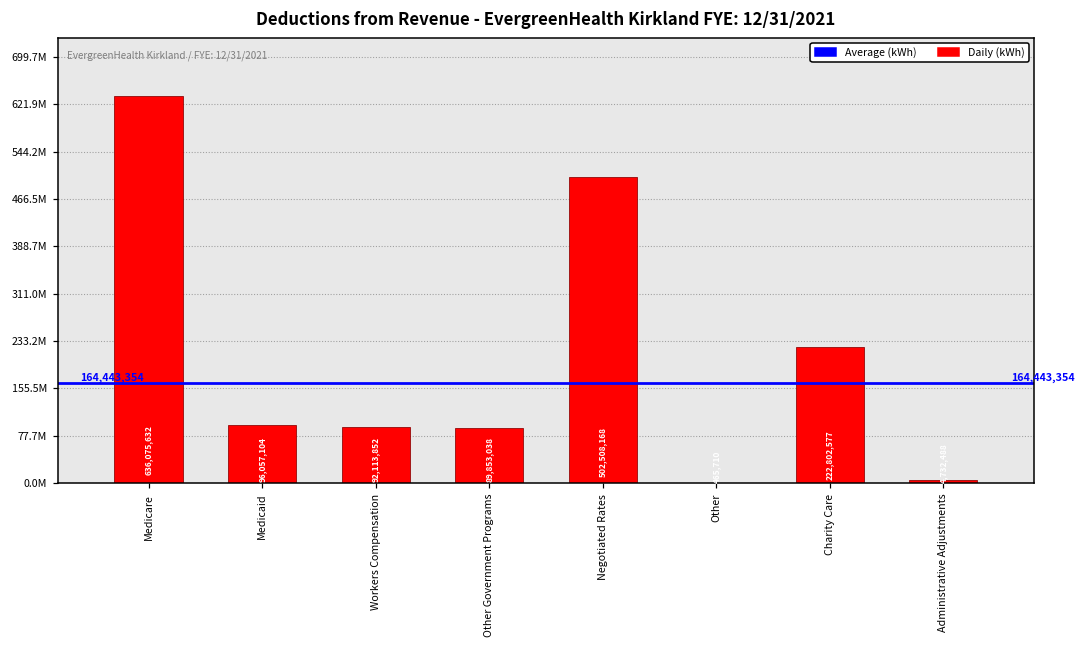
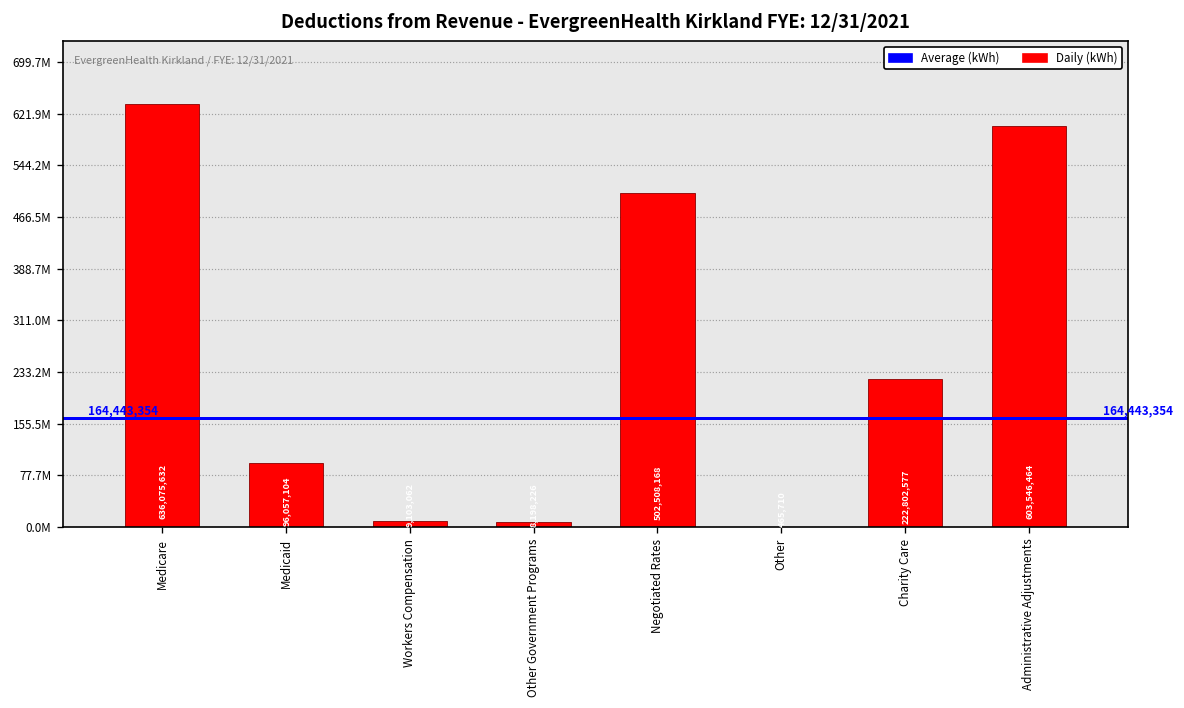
Workers Compensation: 90000000 -> 10000000
Other Government Programs: 90000000 -> 10000000
Administrative Adjustments: 0 -> 600000000
